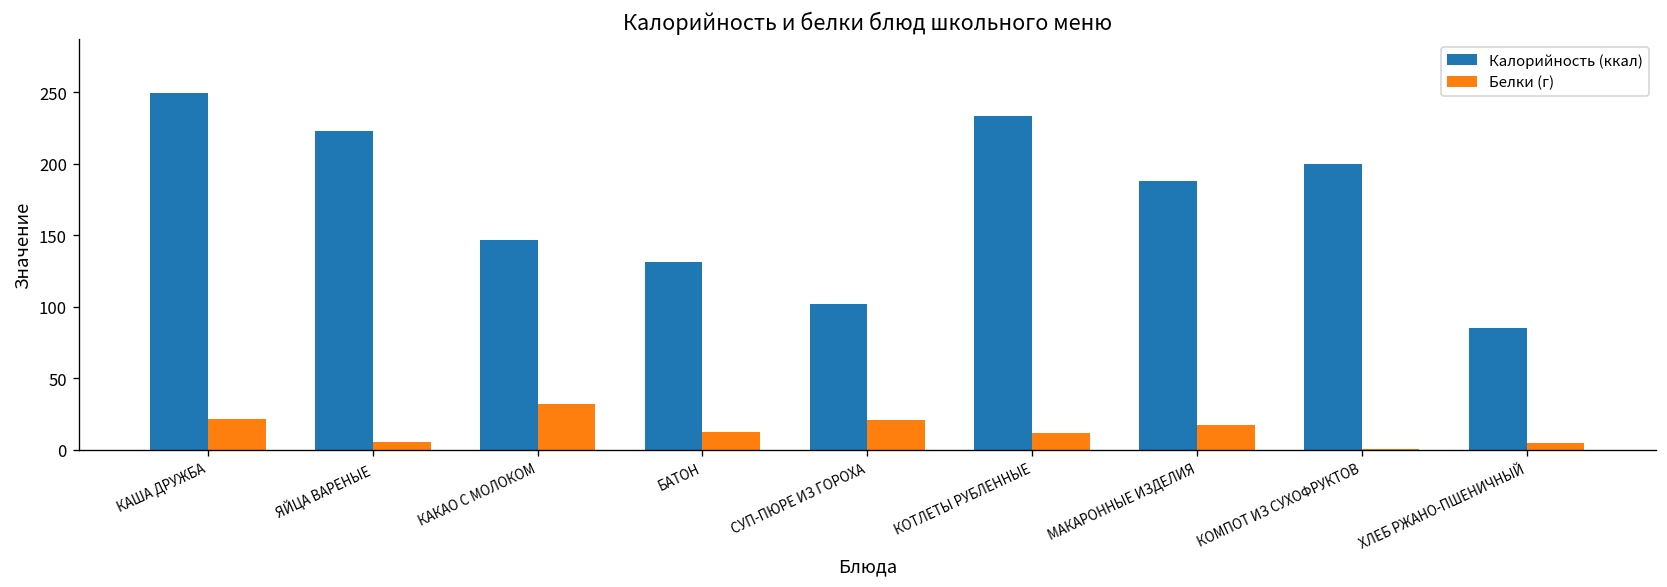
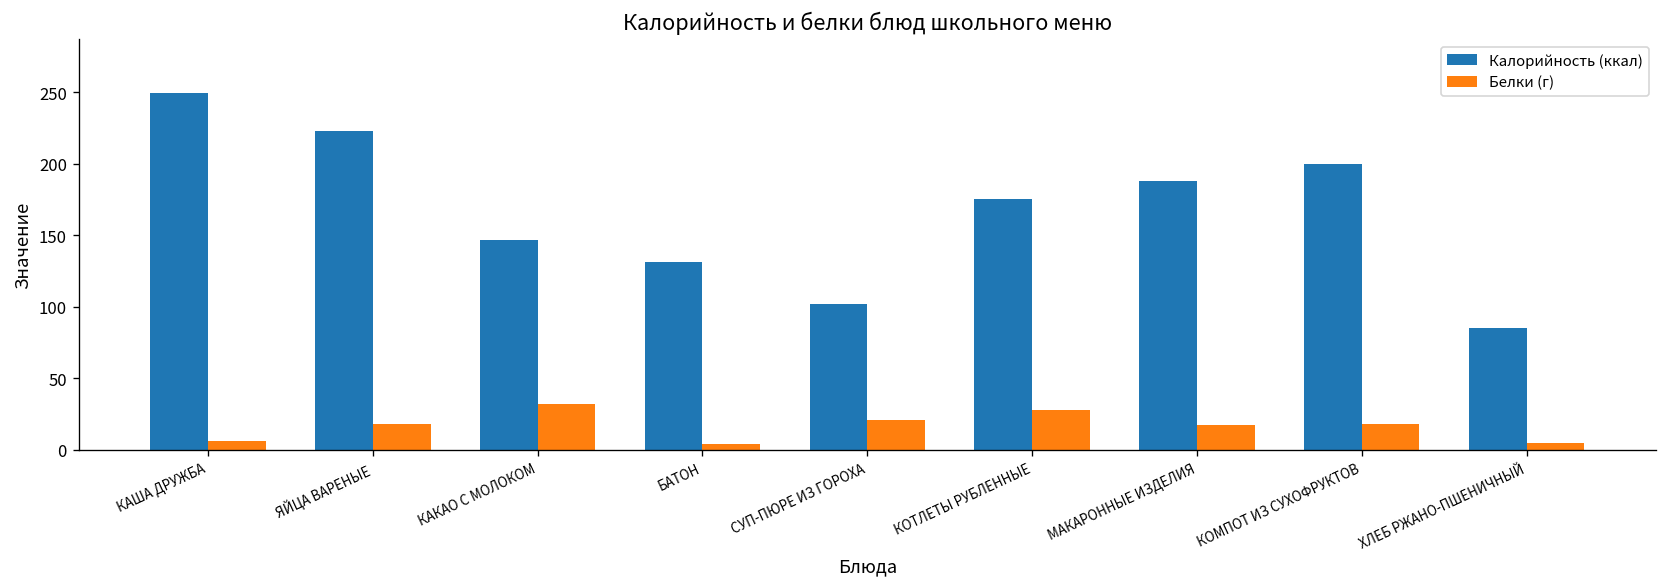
Белки (г), КАША ДРУЖБА: 21 -> 6
Белки (г), ЯЙЦА ВАРЕНЫЕ: 5 -> 18
Белки (г), БАТОН: 12 -> 4
Калорийность (ккал), КОТЛЕТЫ РУБЛЕННЫЕ: 233 -> 176
Белки (г), КОТЛЕТЫ РУБЛЕННЫЕ: 12 -> 28
Белки (г), КОМПОТ ИЗ СУХОФРУКТОВ: 1 -> 18
